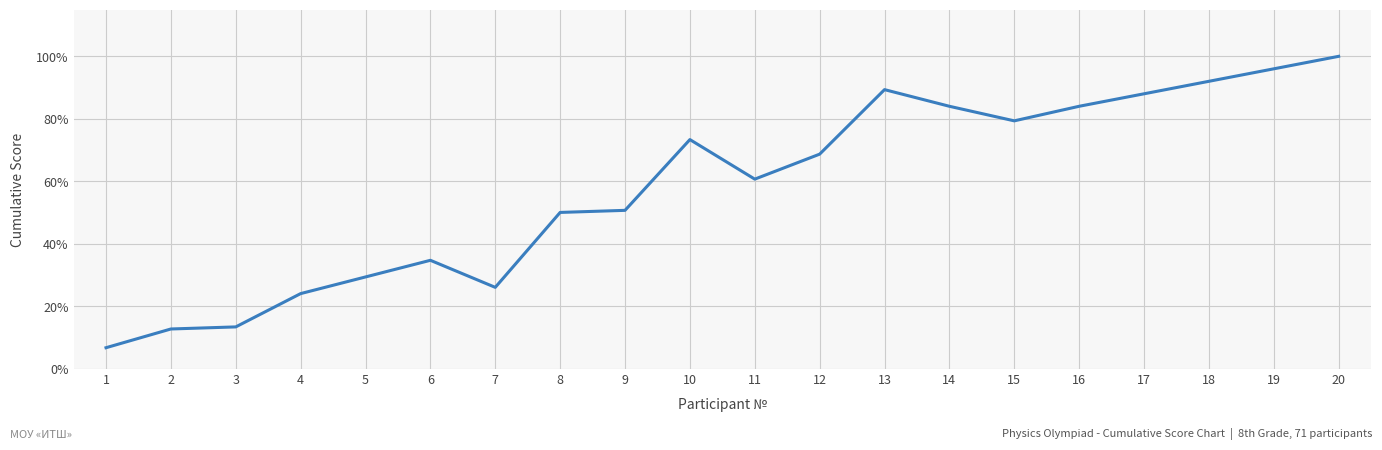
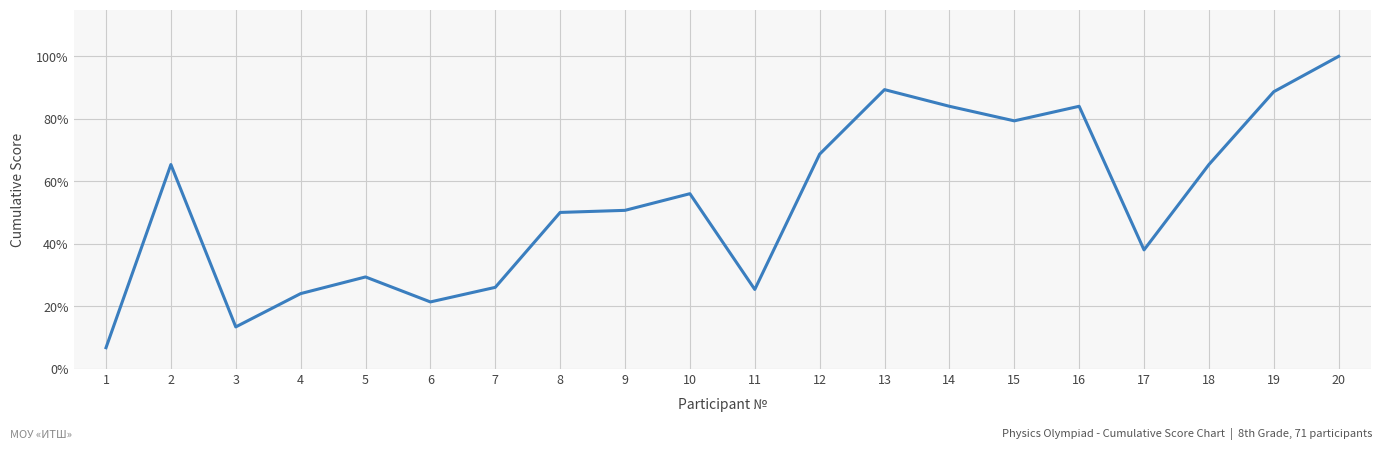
2: 13% -> 65%
6: 35% -> 21%
10: 73% -> 56%
11: 61% -> 25%
17: 88% -> 38%
18: 92% -> 65%
19: 96% -> 89%
